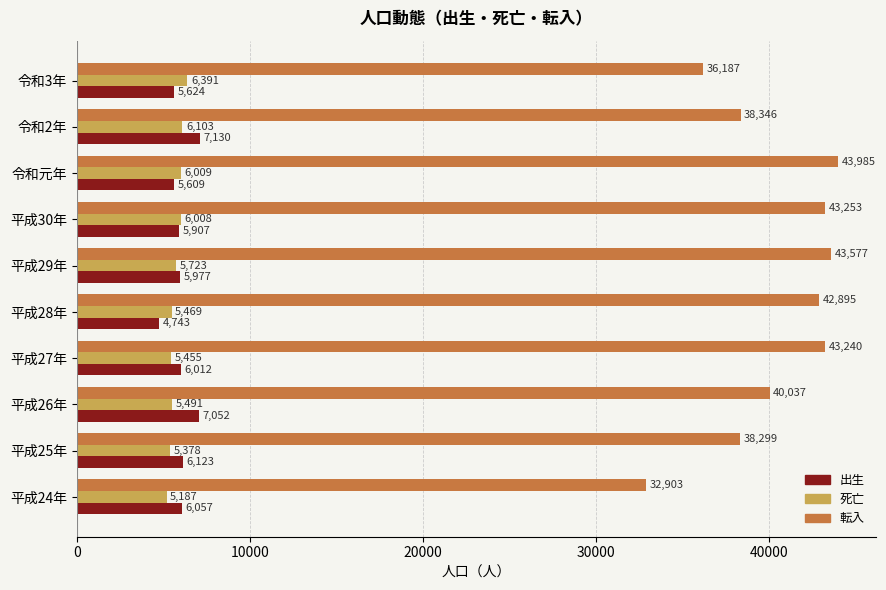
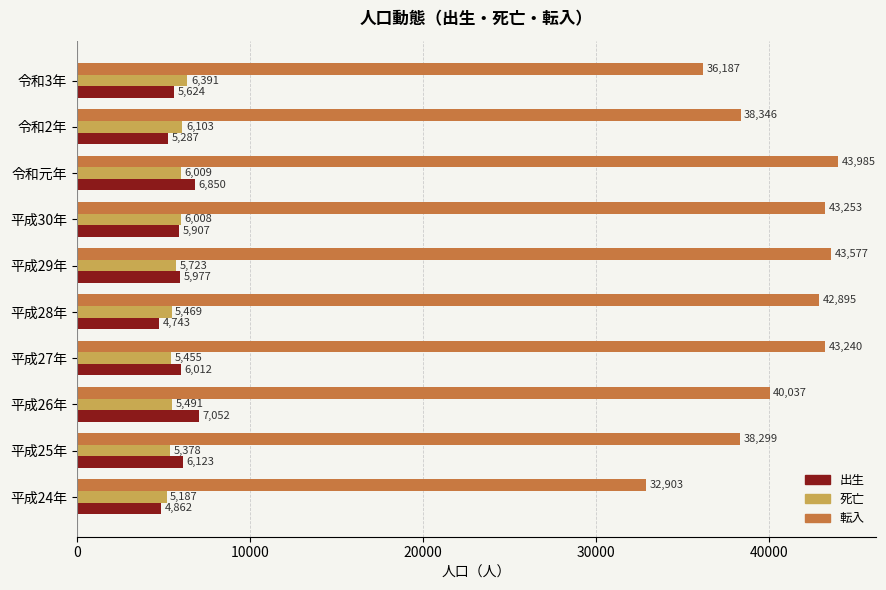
出生, 令和2年: 7,130 -> 5,287
出生, 令和元年: 5,609 -> 6,850
出生, 平成24年: 6,057 -> 4,862
